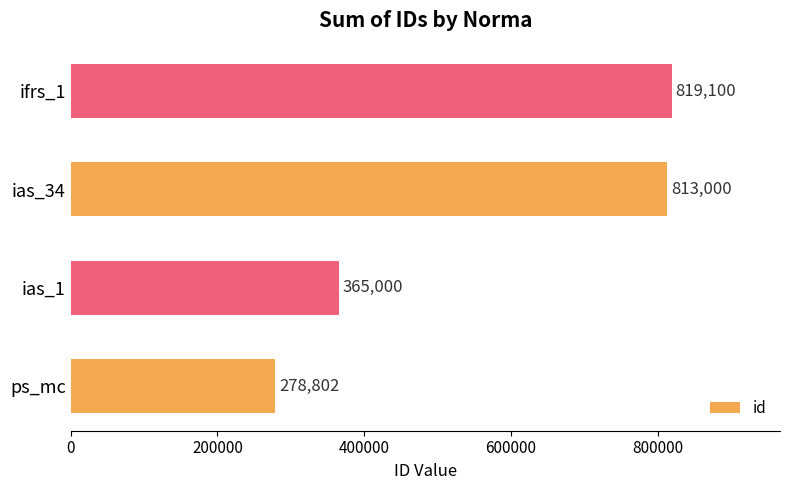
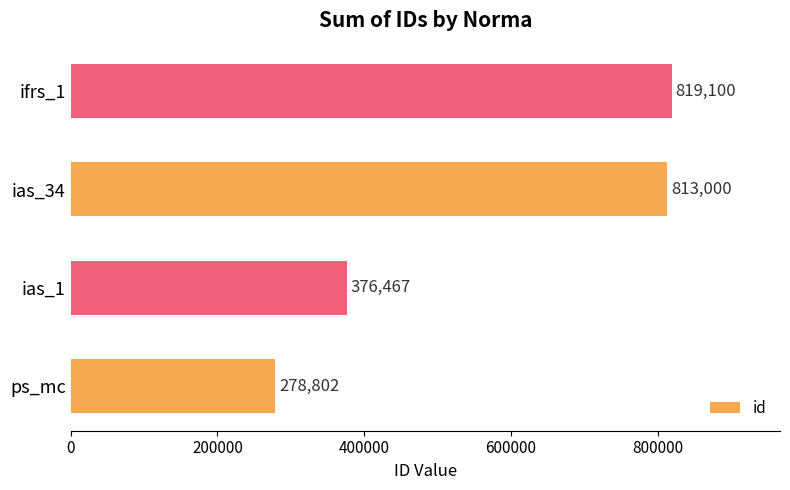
ias_1: 365,000 -> 376,467
